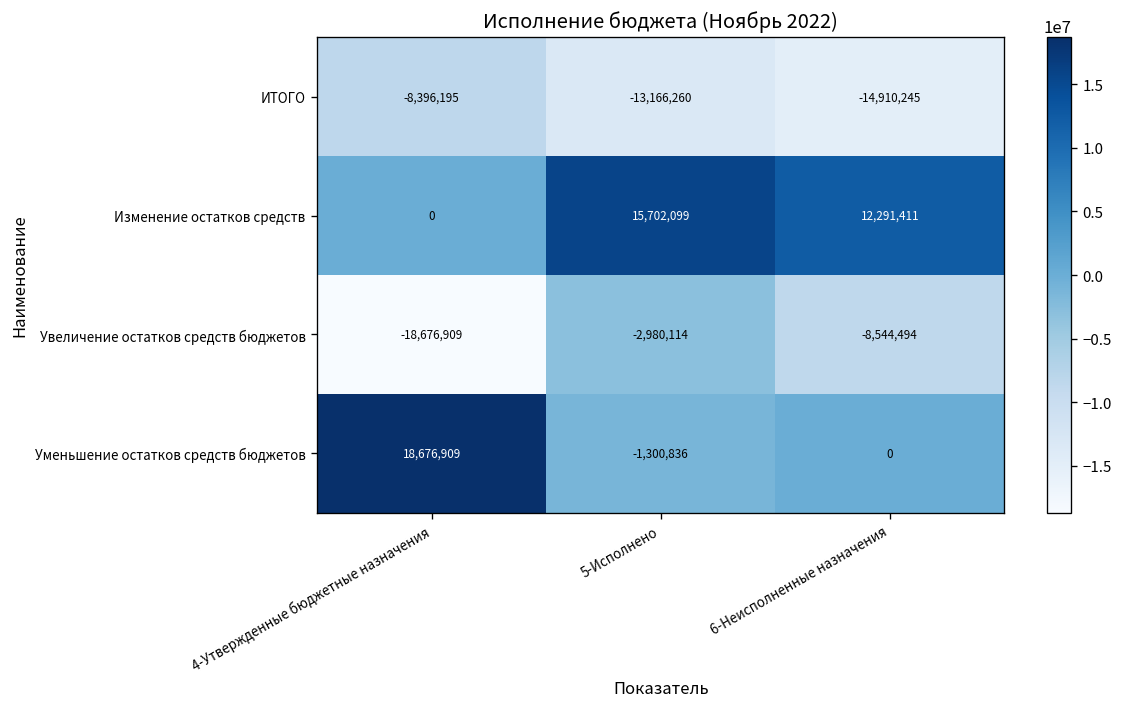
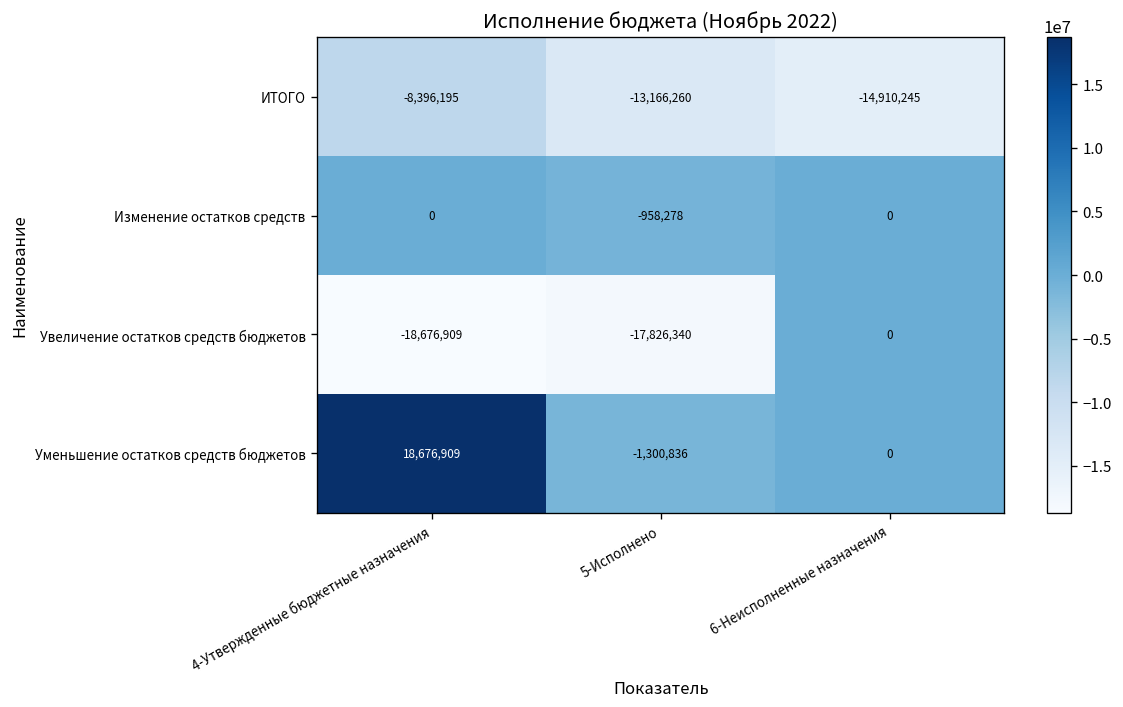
Изменение остатков средств, 5-Исполнено: 15,702,099 -> -958,278
Изменение остатков средств, 6-Неисполненные назначения: 12,291,411 -> 0
Увеличение остатков средств бюджетов, 5-Исполнено: -2,980,114 -> -17,826,340
Увеличение остатков средств бюджетов, 6-Неисполненные назначения: -8,544,494 -> 0
